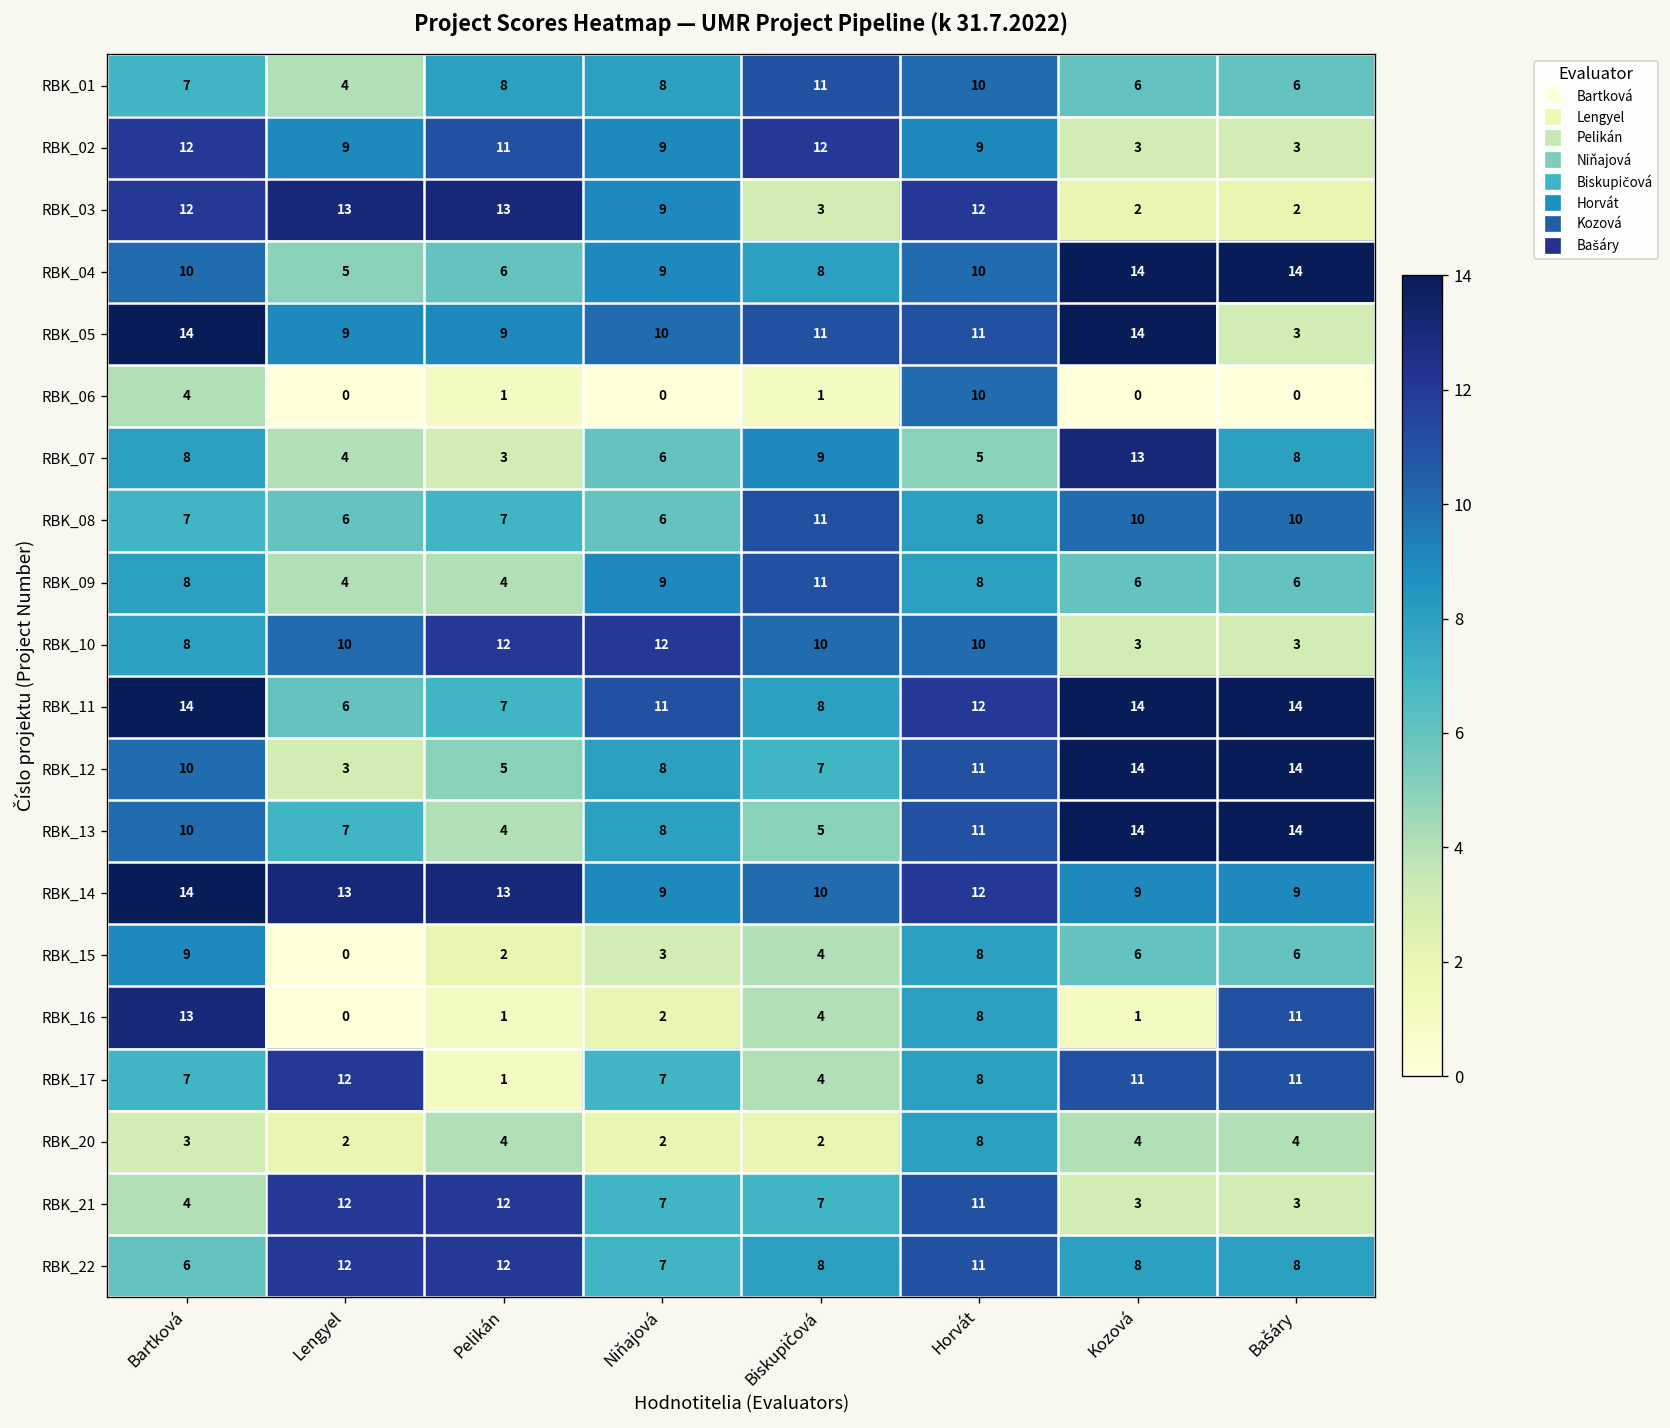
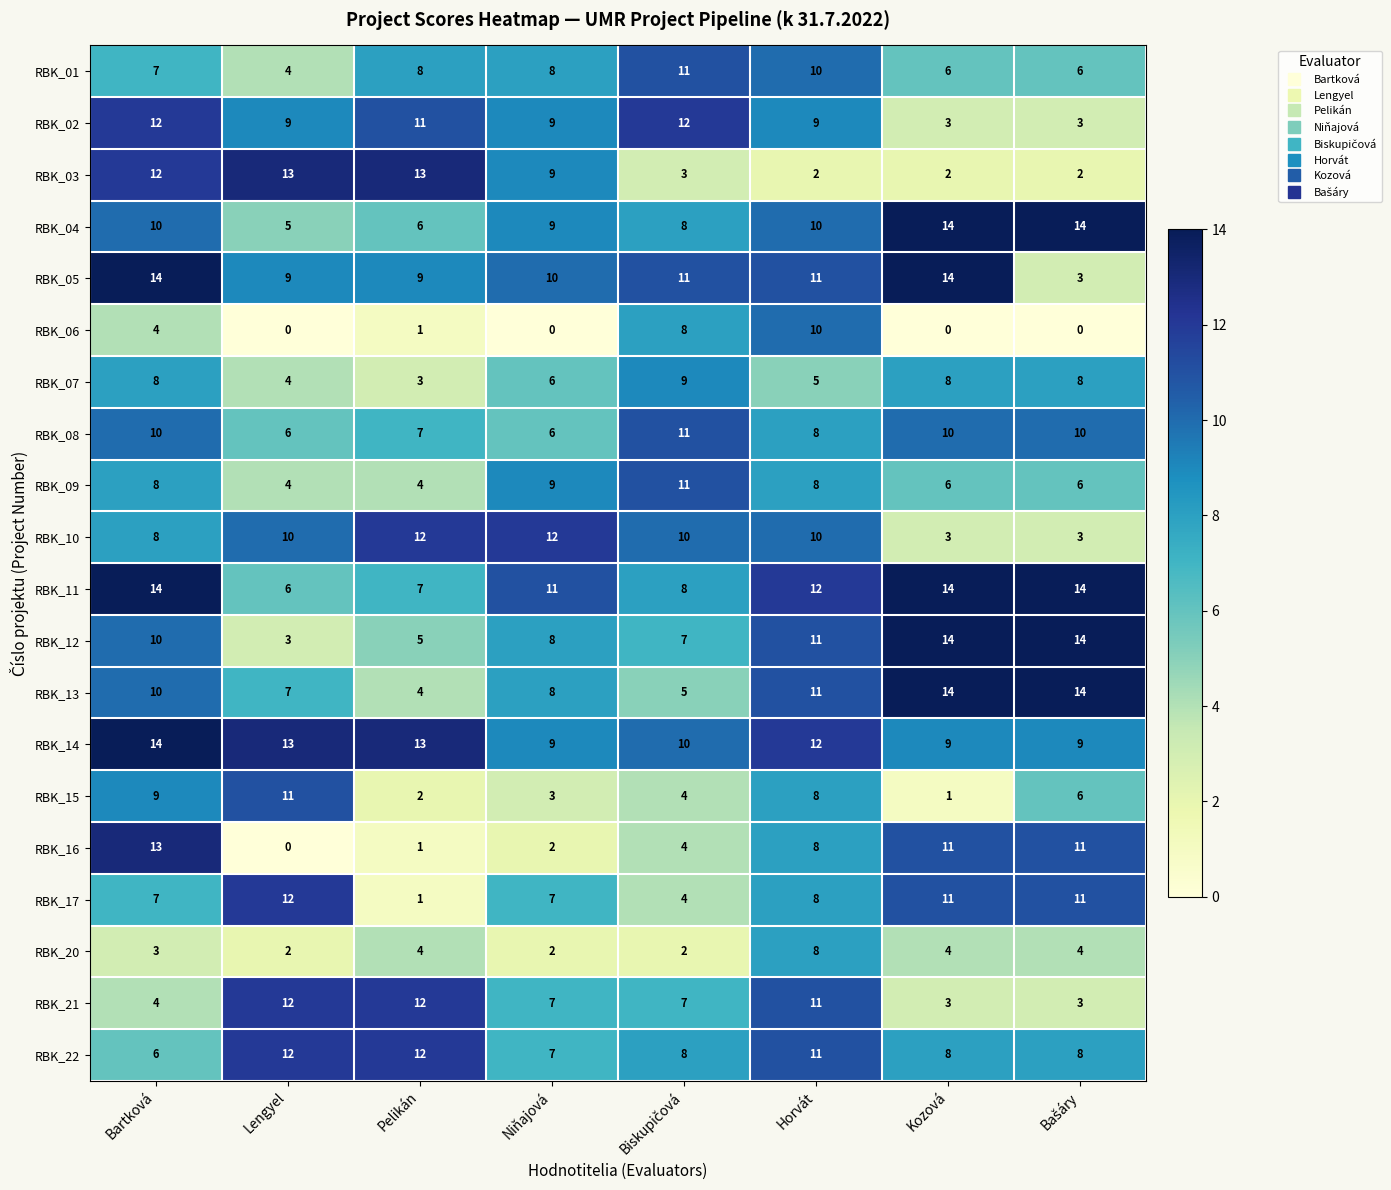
RBK_03, Horvát: 12 -> 2
RBK_06, Biskupičová: 1 -> 8
RBK_07, Kozová: 13 -> 8
RBK_08, Bartková: 7 -> 10
RBK_15, Lengyel: 0 -> 11
RBK_15, Kozová: 6 -> 1
RBK_16, Kozová: 1 -> 11
